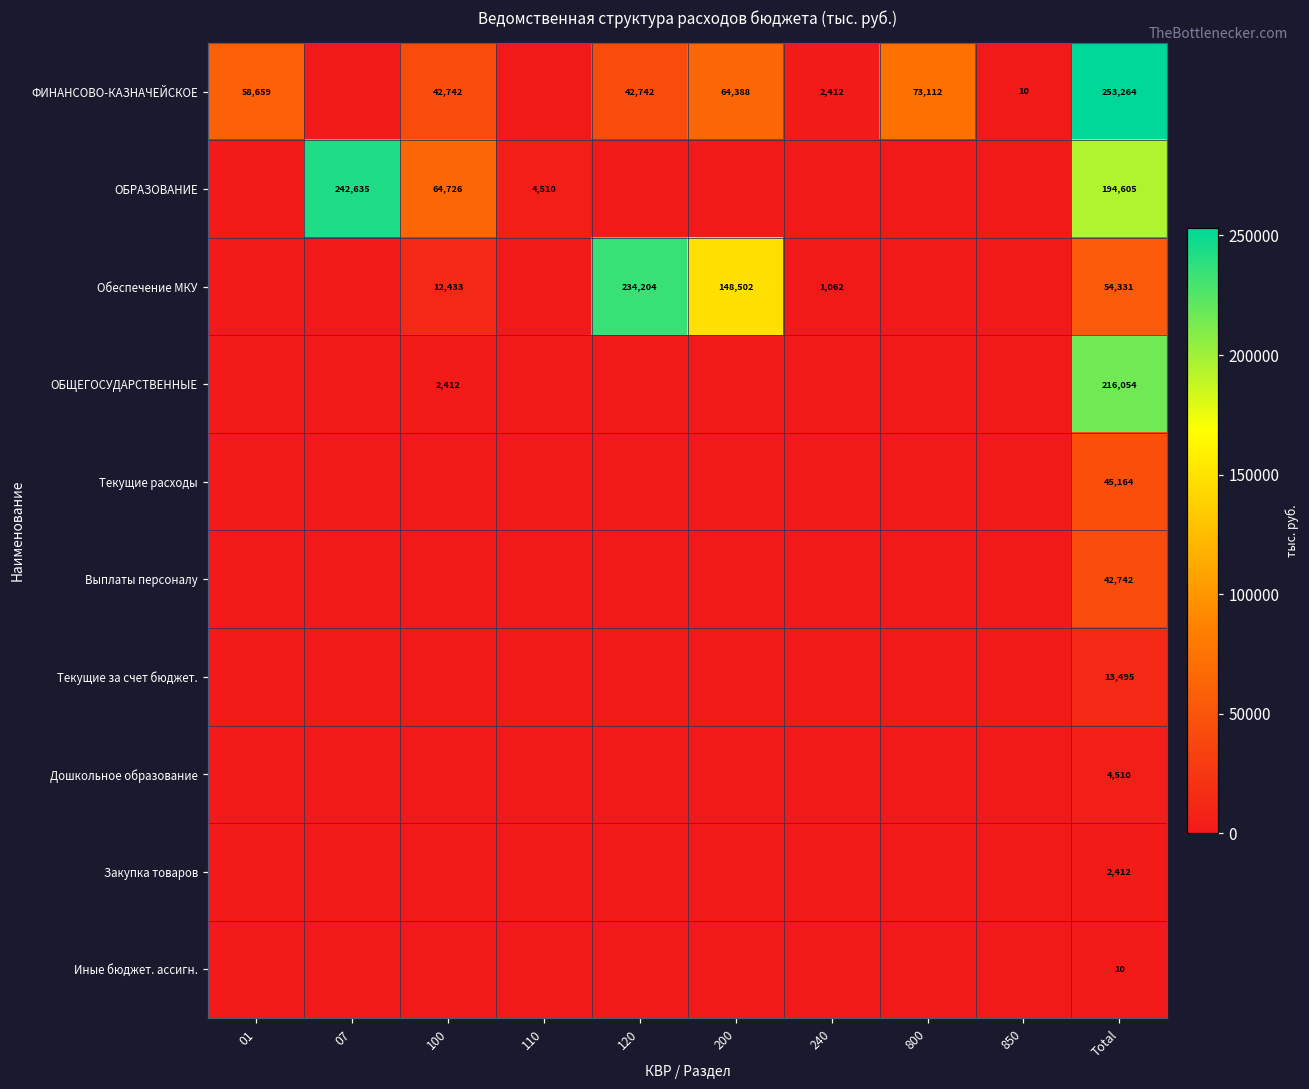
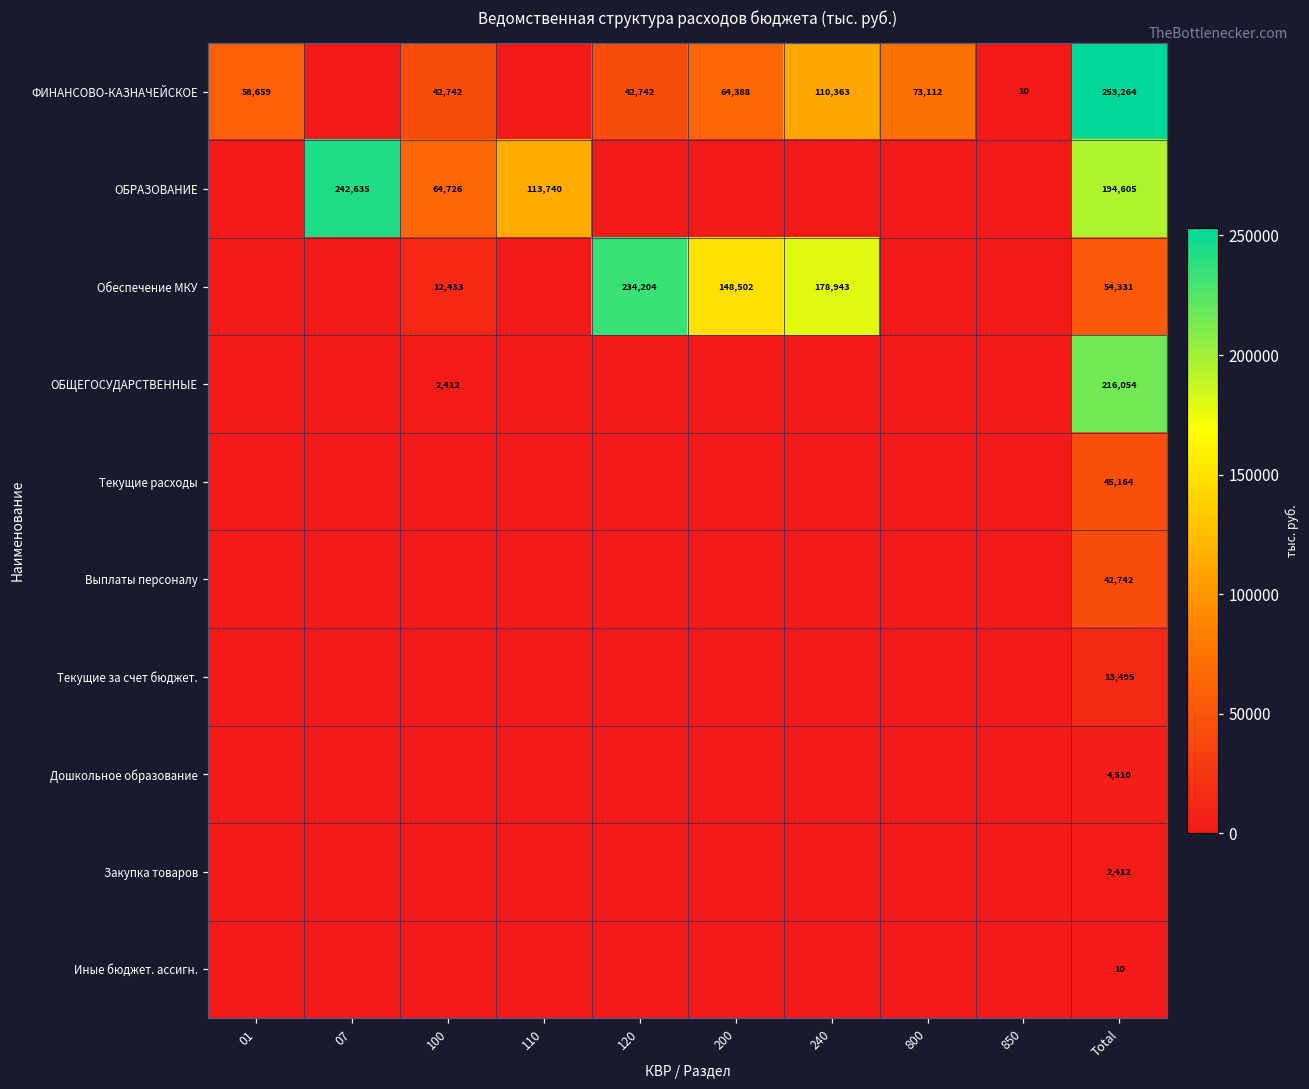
ФИНАНСОВО-КАЗНАЧЕЙСКОЕ, 240: 2,412 -> 110,363
ОБРАЗОВАНИЕ, 110: 4,510 -> 113,740
Обеспечение МКУ, 240: 1,062 -> 178,943
